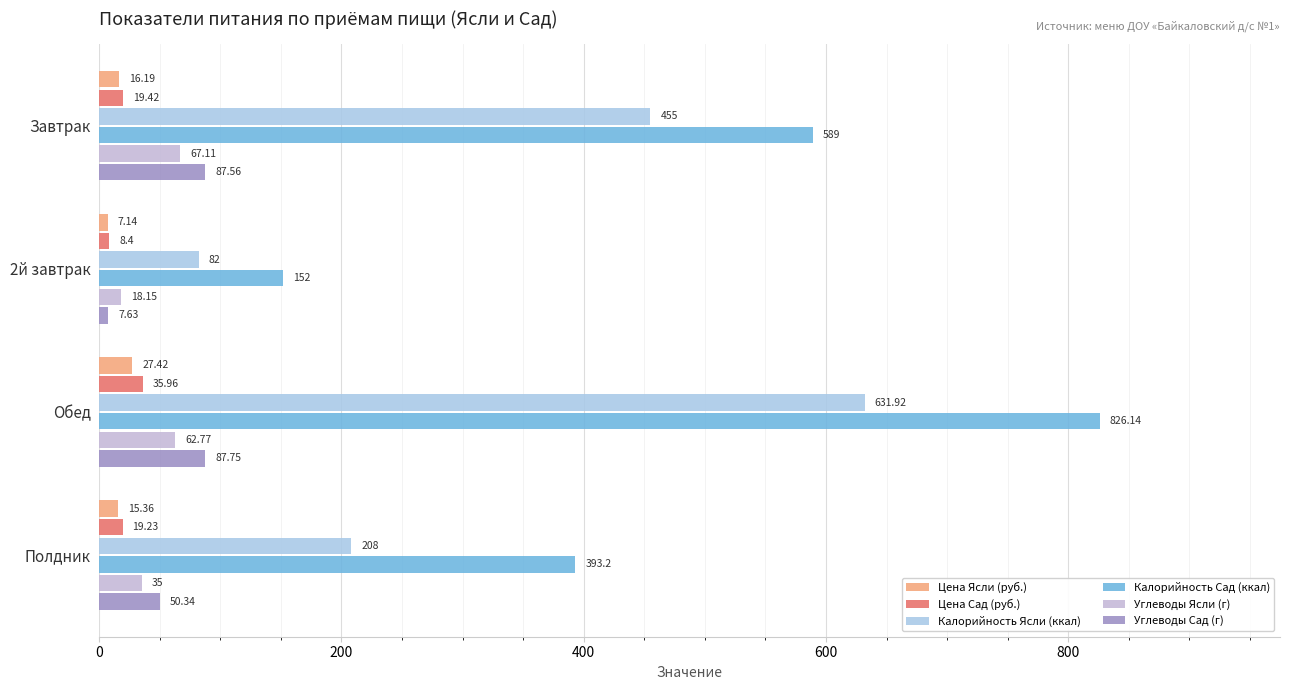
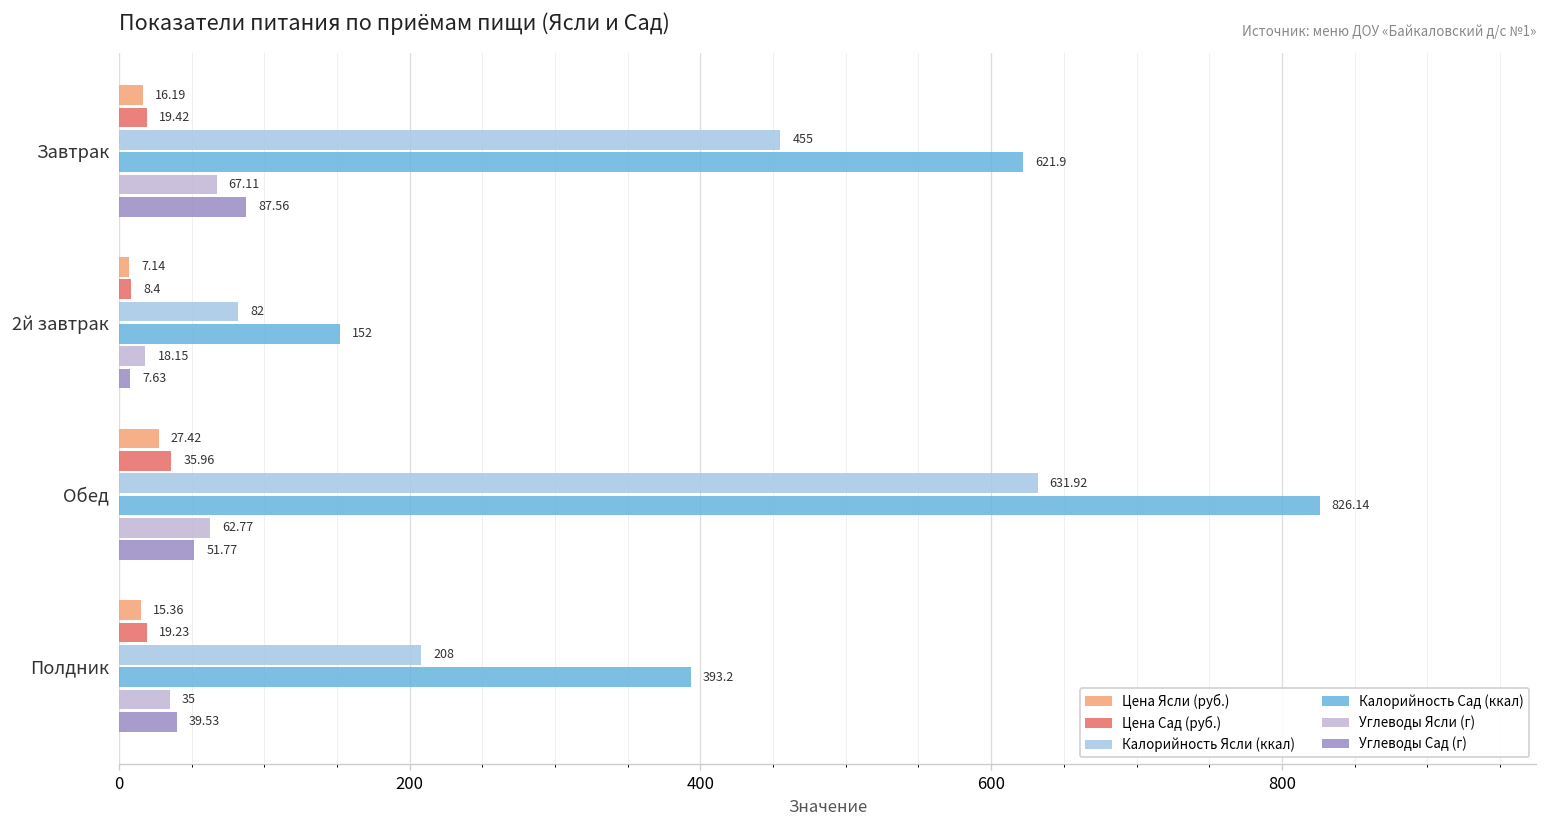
Калорийность Сад (ккал), Завтрак: 589 -> 621.9
Углеводы Сад (г), Обед: 87.75 -> 51.77
Углеводы Сад (г), Полдник: 50.34 -> 39.53
